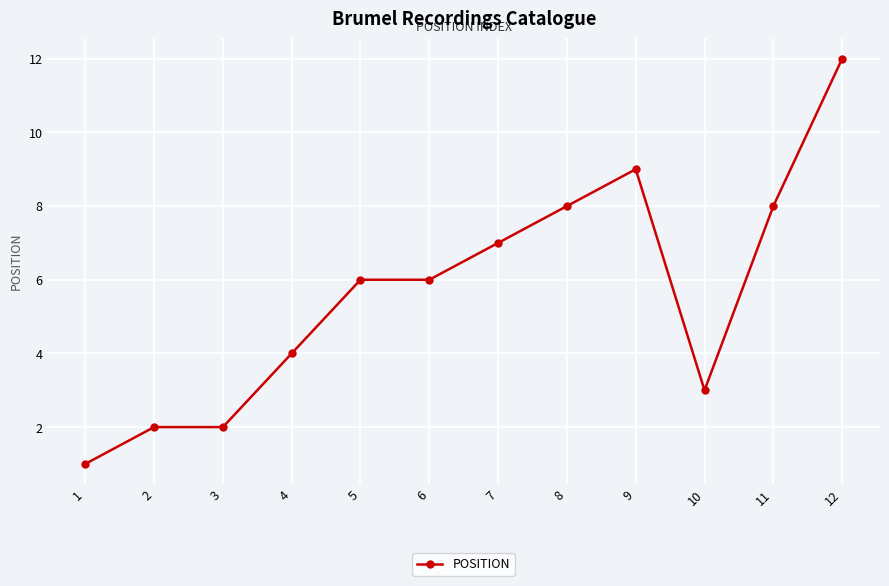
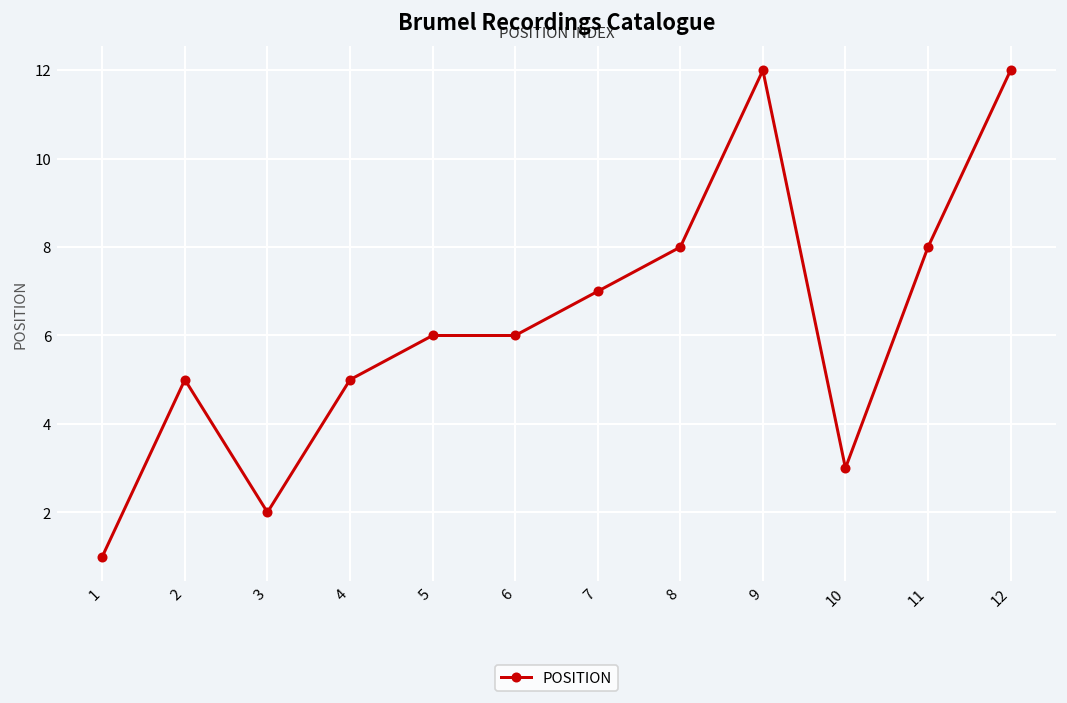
2: 2 -> 5
4: 4 -> 5
9: 9 -> 12
